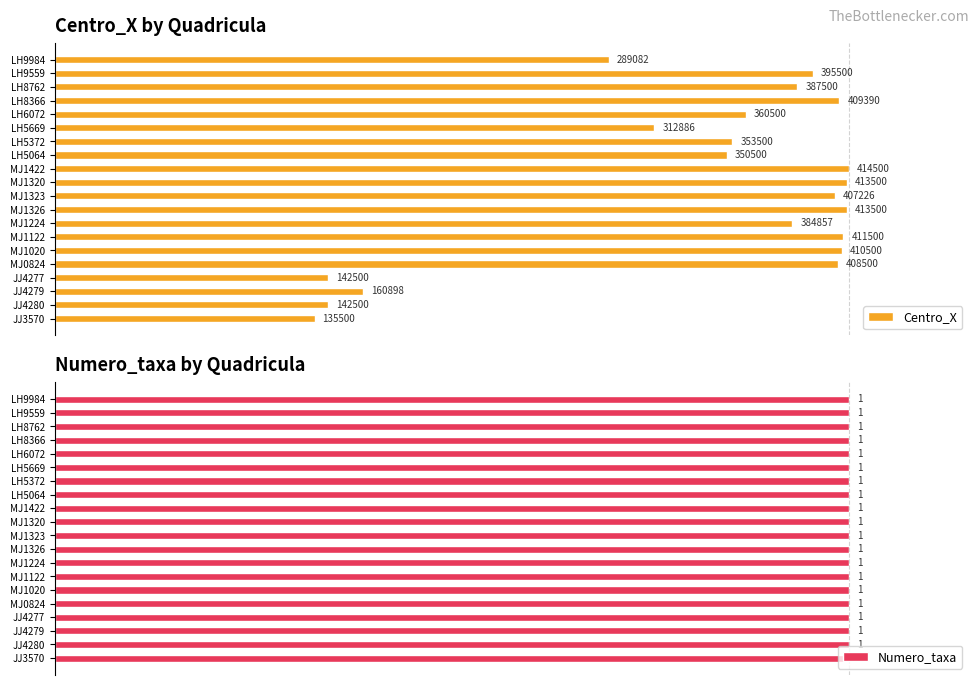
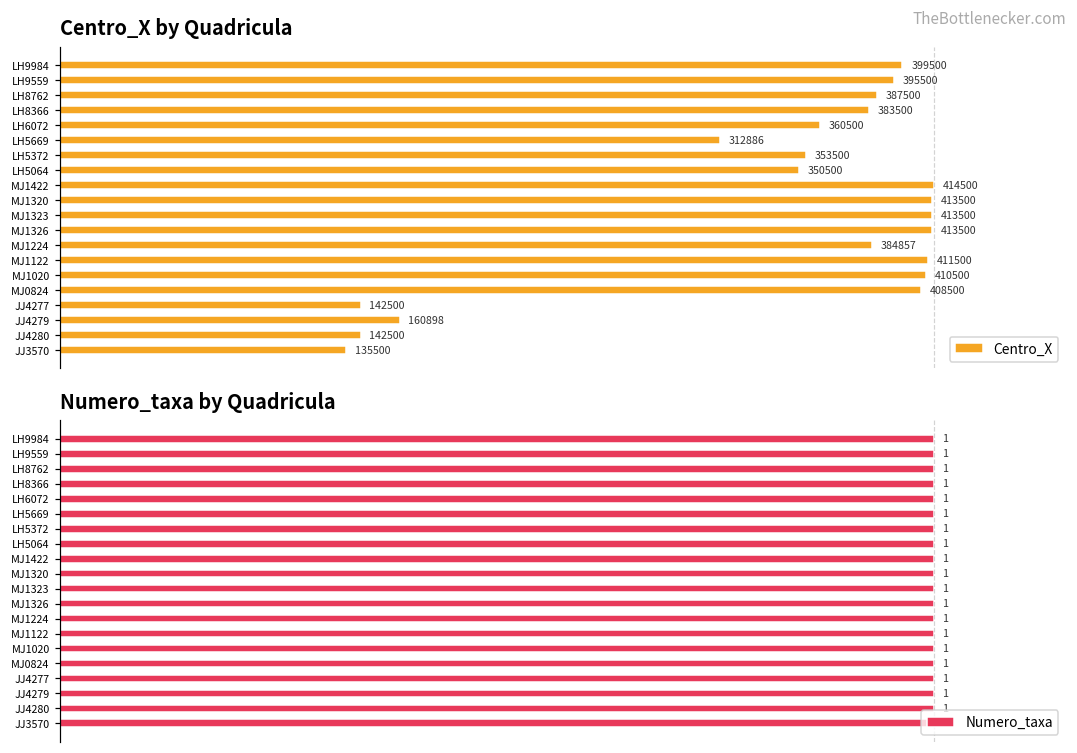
Centro_X by Quadricula, LH9984: 289082 -> 399500
Centro_X by Quadricula, LH8366: 409390 -> 383500
Centro_X by Quadricula, MJ1323: 407226 -> 413500
